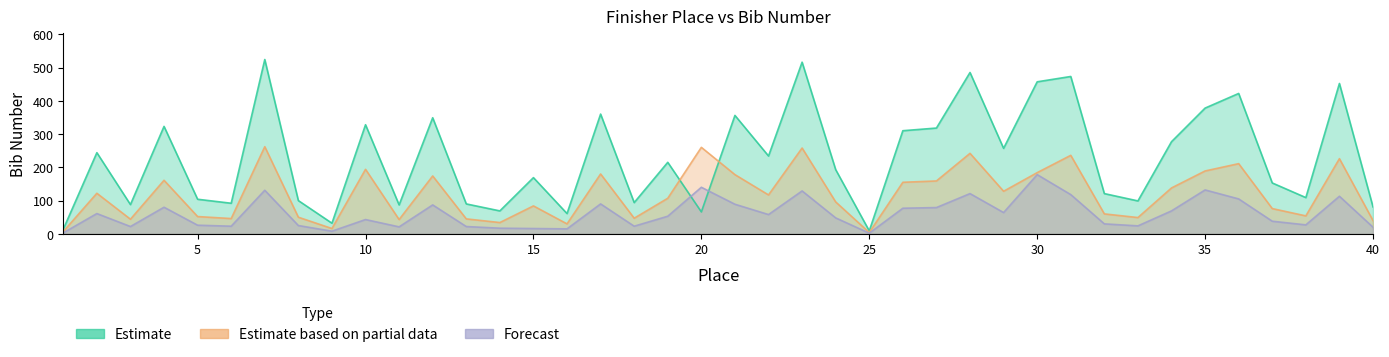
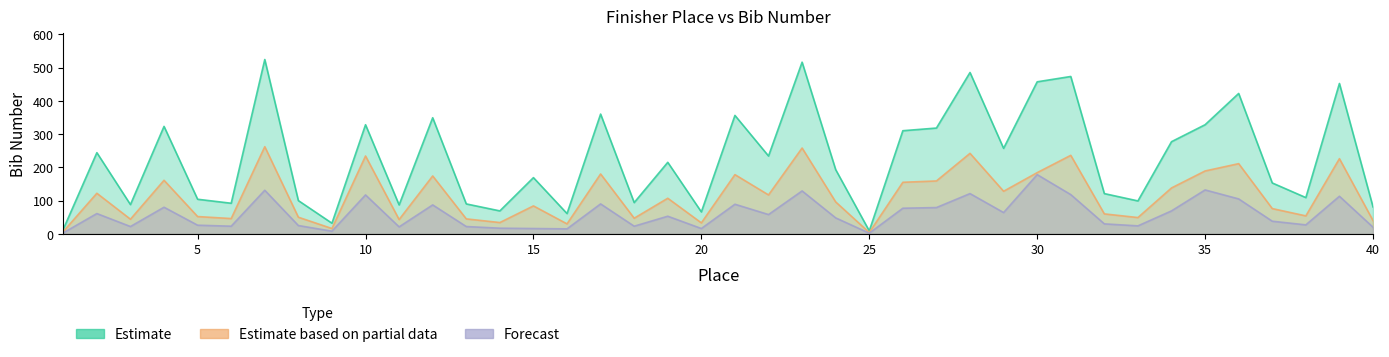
Estimate based on partial data, 10: 190 -> 230
Forecast, 10: 40 -> 120
Estimate based on partial data, 20: 260 -> 30
Forecast, 20: 140 -> 20
Estimate, 35: 380 -> 330
